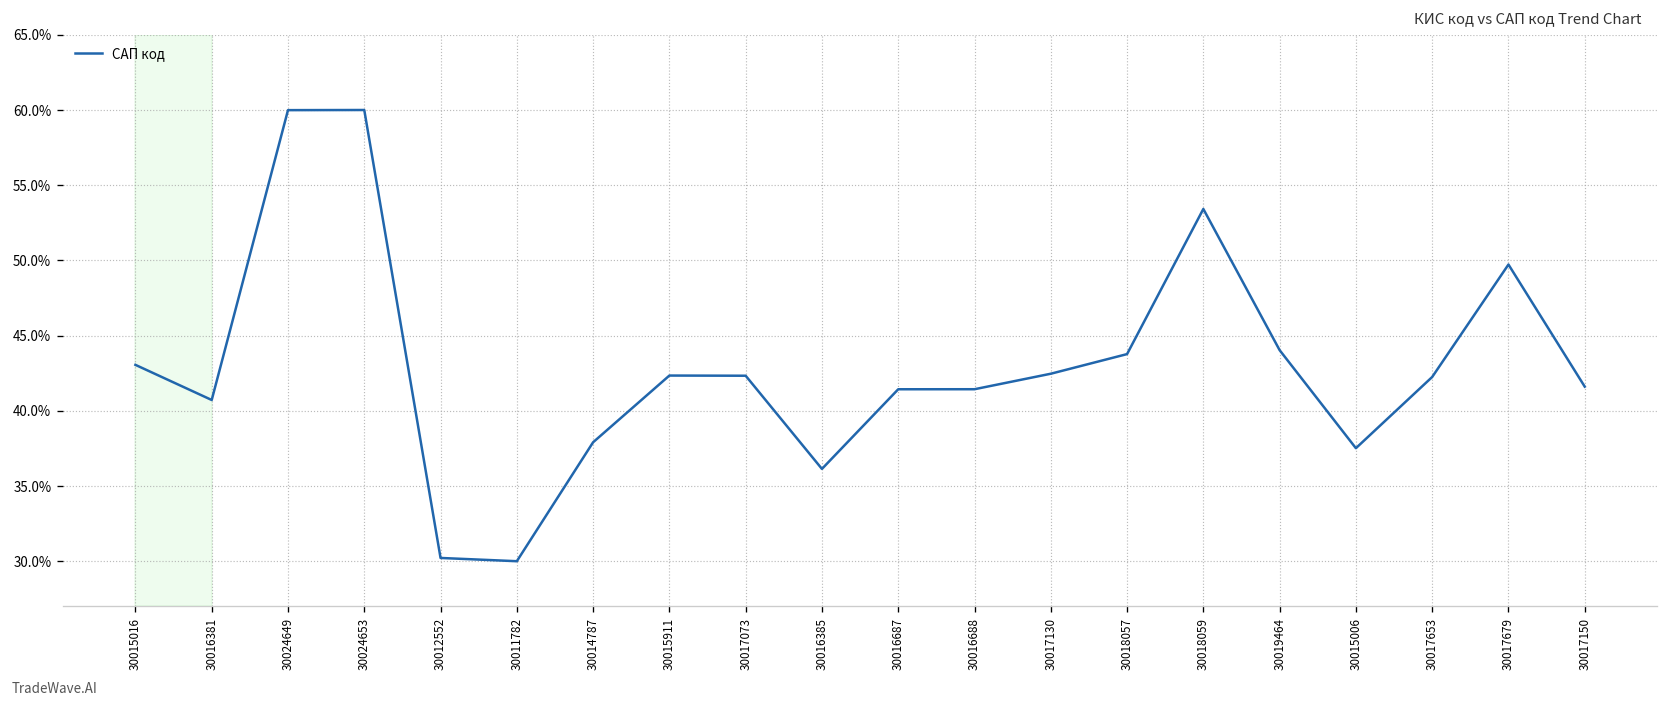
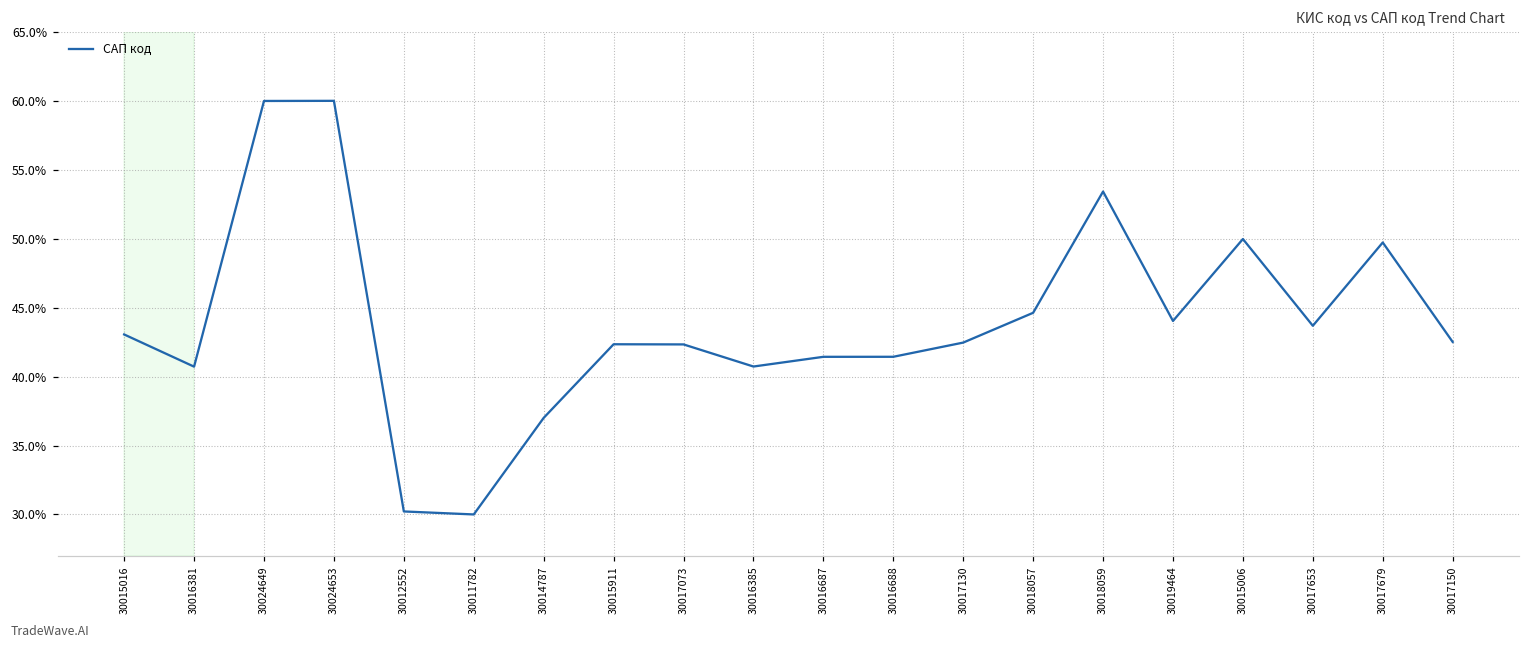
30014787: 37.9% -> 37.0%
30016385: 36.1% -> 40.7%
30018057: 43.8% -> 44.6%
30015006: 37.5% -> 50.0%
30017653: 42.2% -> 43.7%
30017150: 41.6% -> 42.5%
